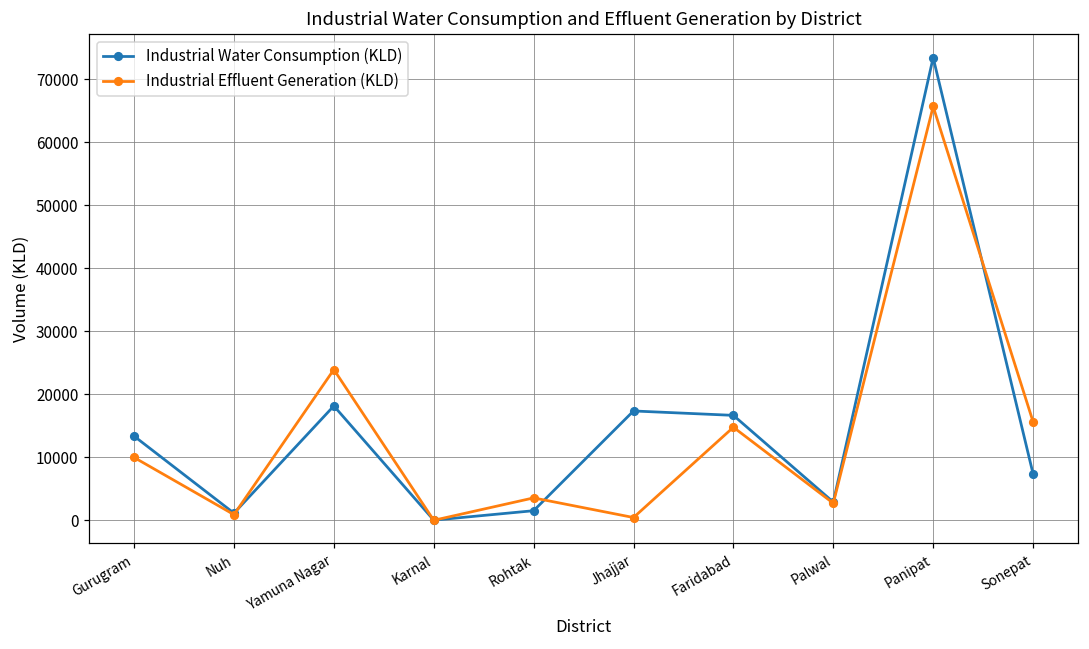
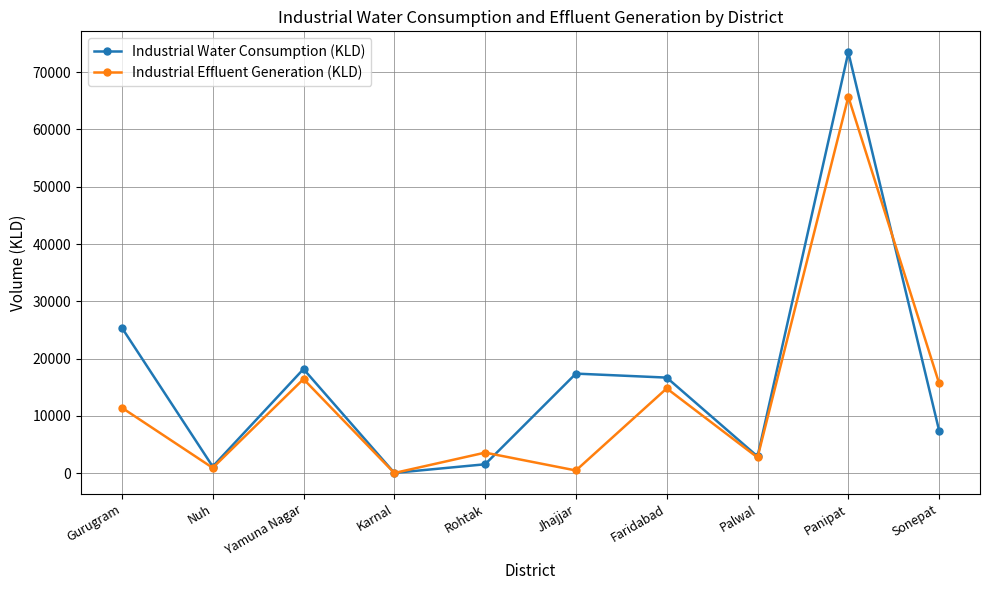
Industrial Water Consumption (KLD), Gurugram: 13000 -> 25000
Industrial Effluent Generation (KLD), Gurugram: 10000 -> 11000
Industrial Effluent Generation (KLD), Yamuna Nagar: 24000 -> 16000
